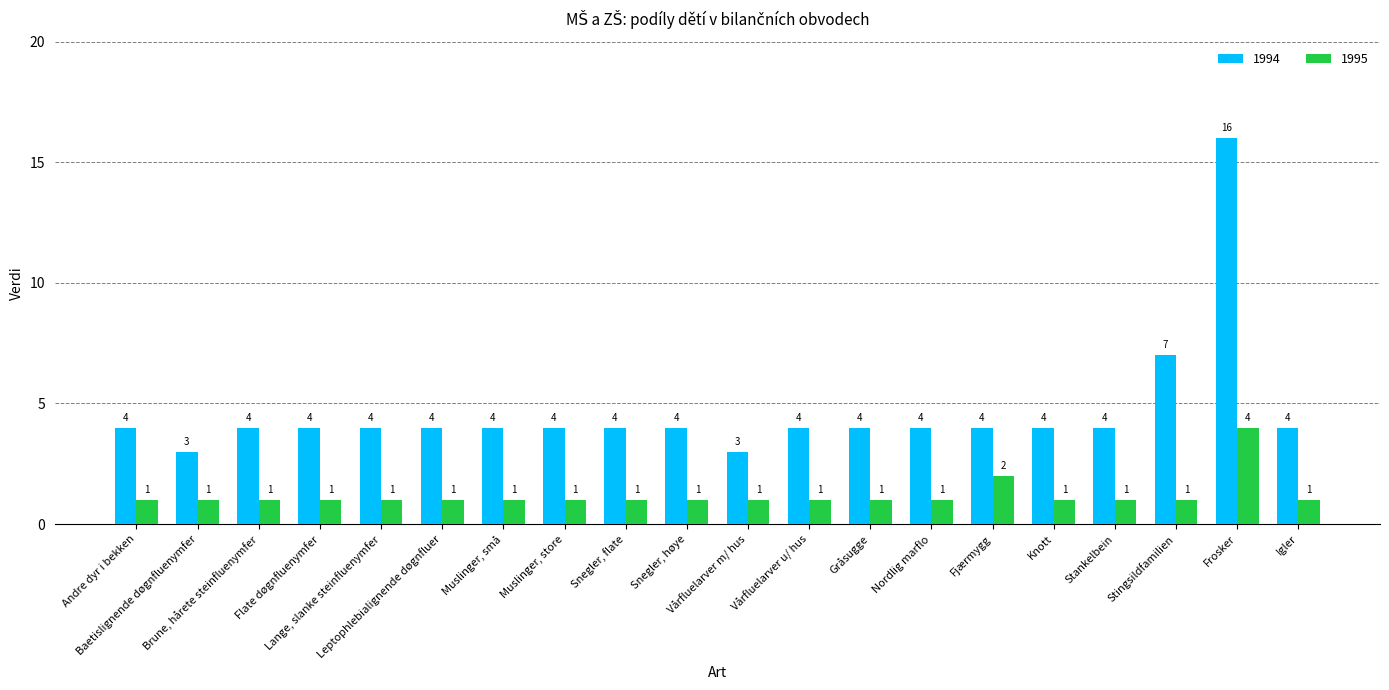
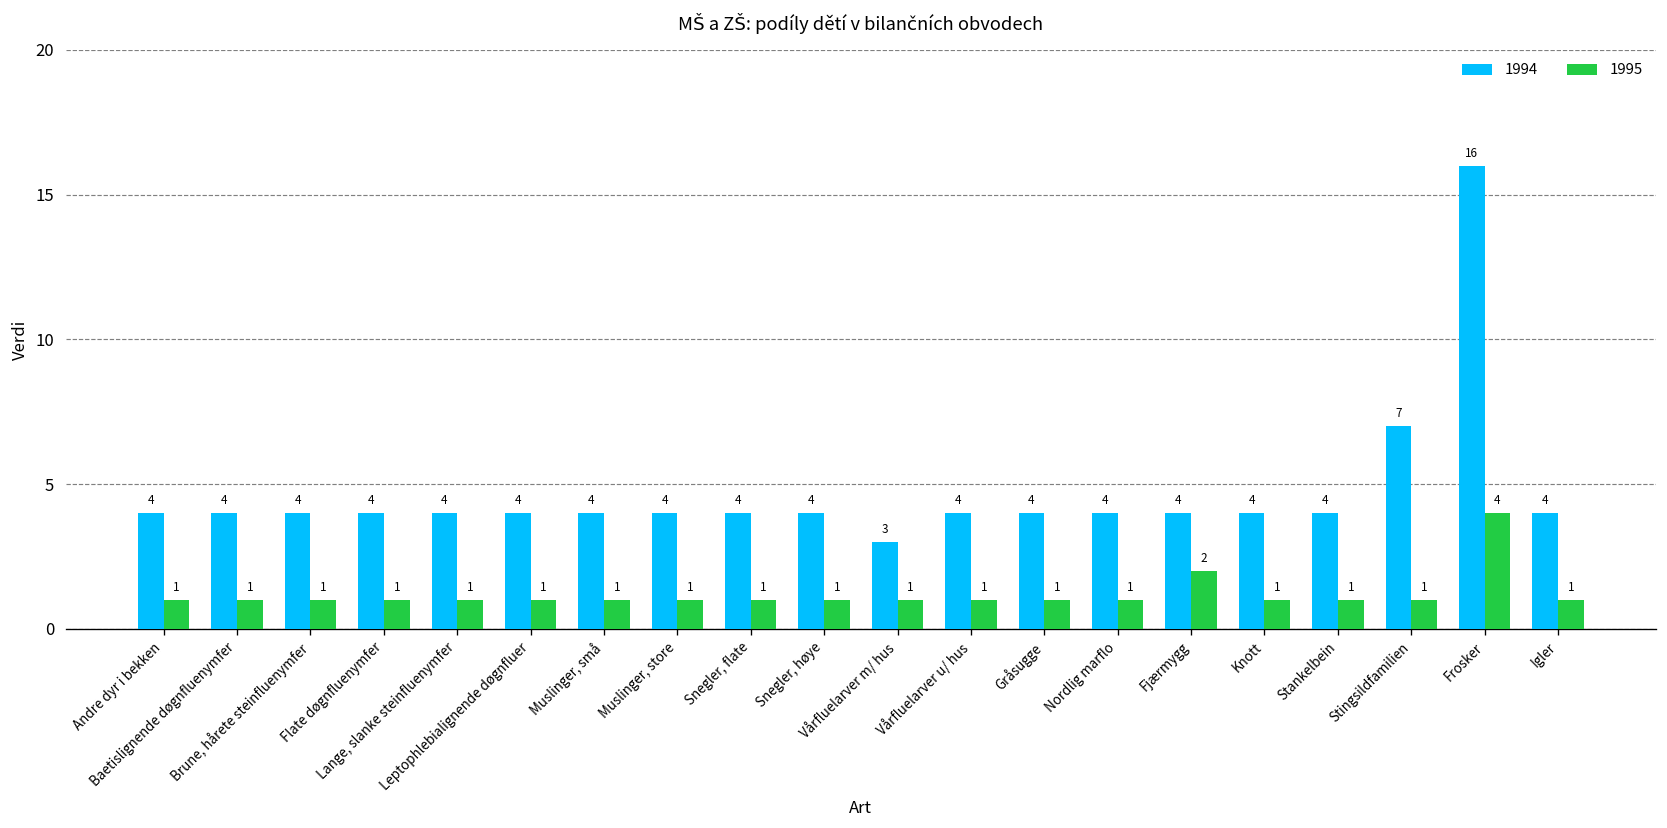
1994, Baetislignende døgnfluenymfer: 3 -> 4
